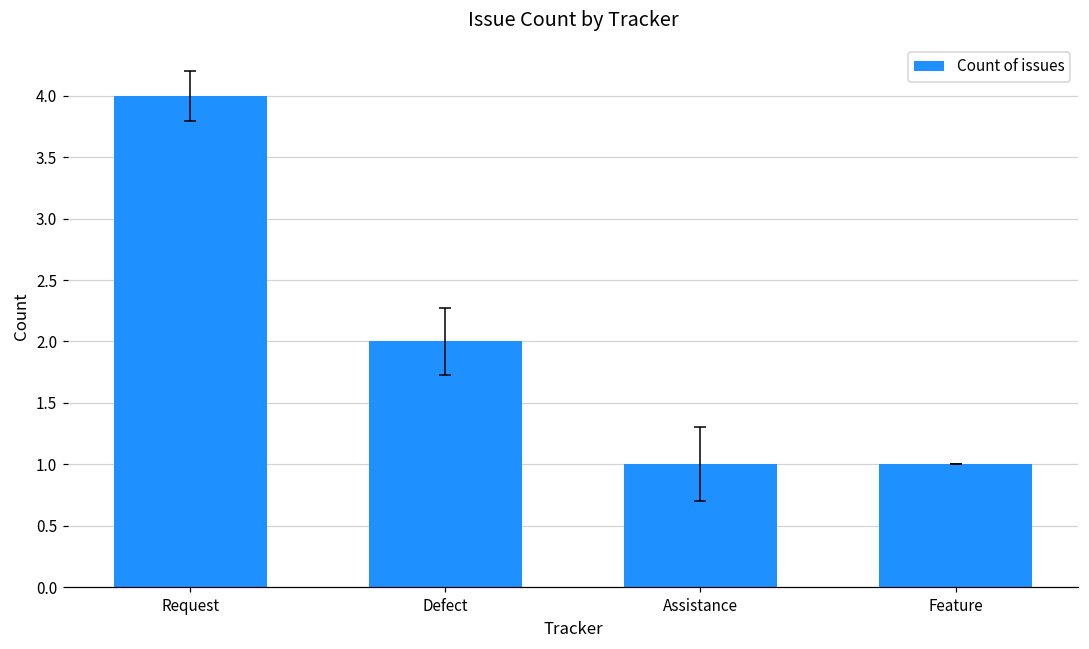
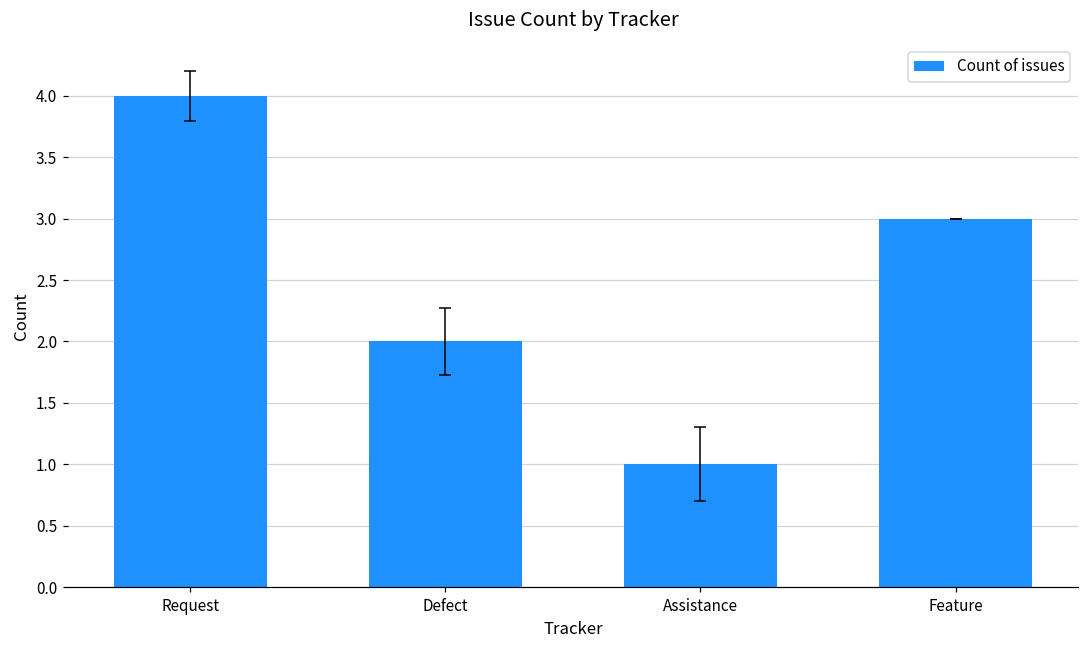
Count of issues, Feature: 1 -> 3
